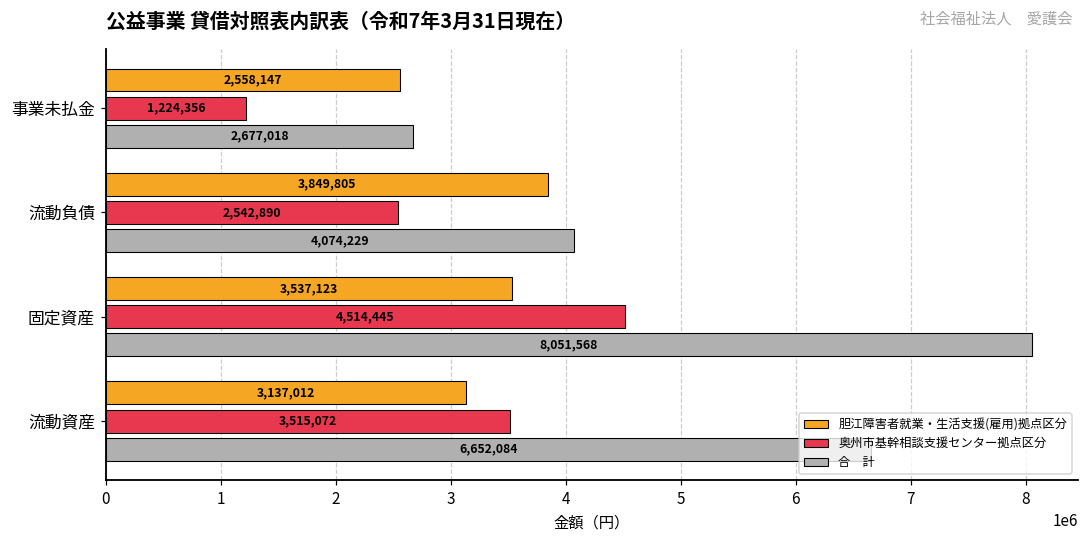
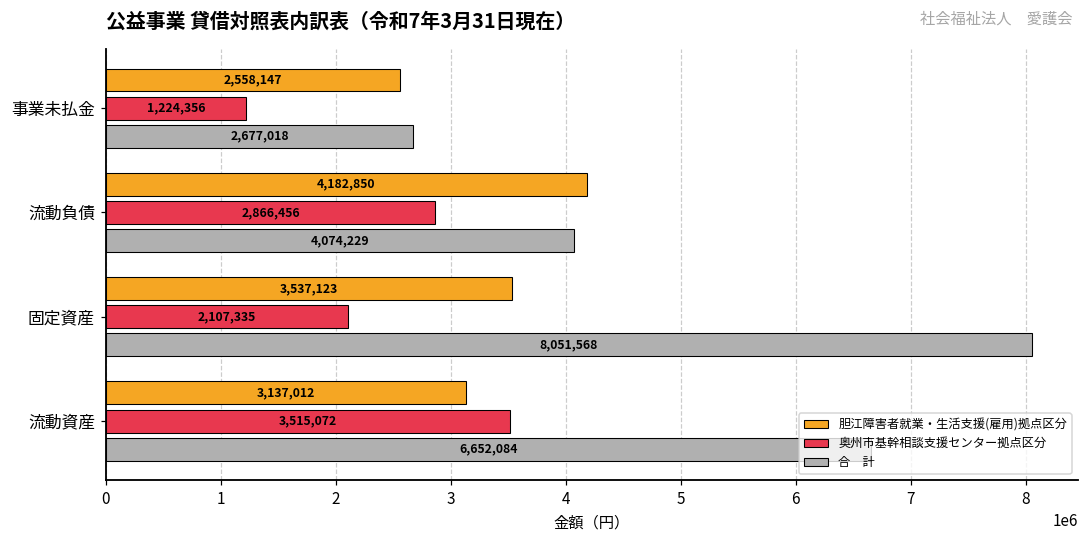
胆江障害者就業・生活支援(雇用)拠点区分, 流動負債: 3,849,805 -> 4,182,850
奥州市基幹相談支援センター拠点区分, 流動負債: 2,542,890 -> 2,866,456
奥州市基幹相談支援センター拠点区分, 固定資産: 4,514,445 -> 2,107,335
